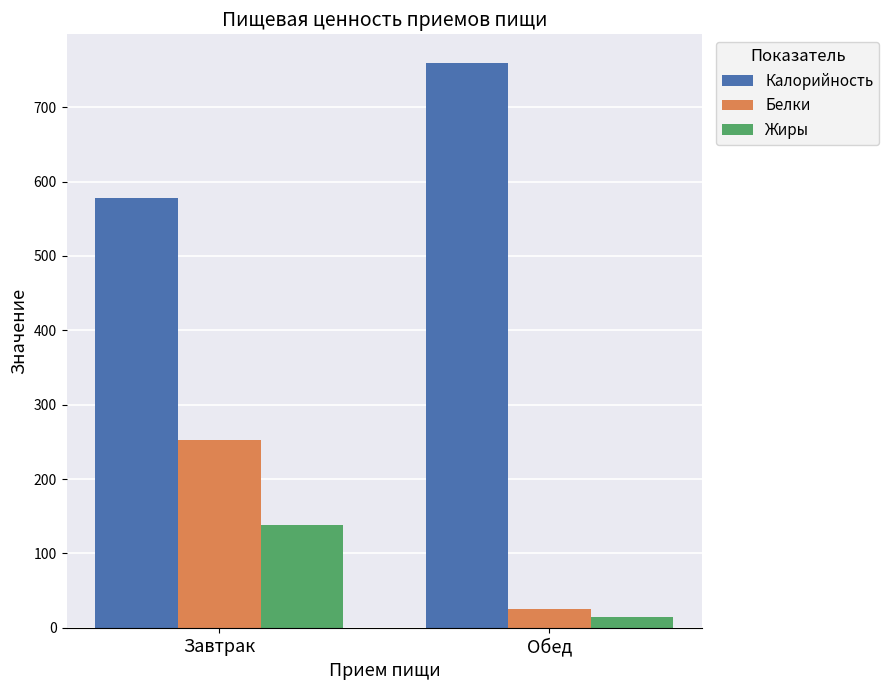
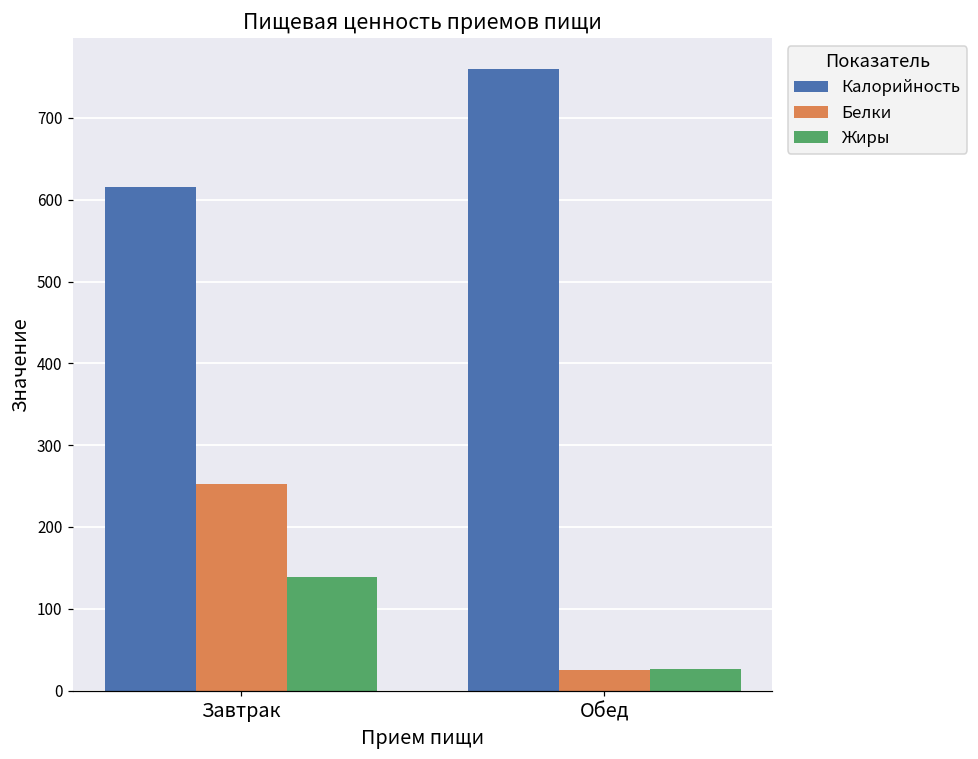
Калорийность, Завтрак: 580 -> 620
Жиры, Обед: 20 -> 30
